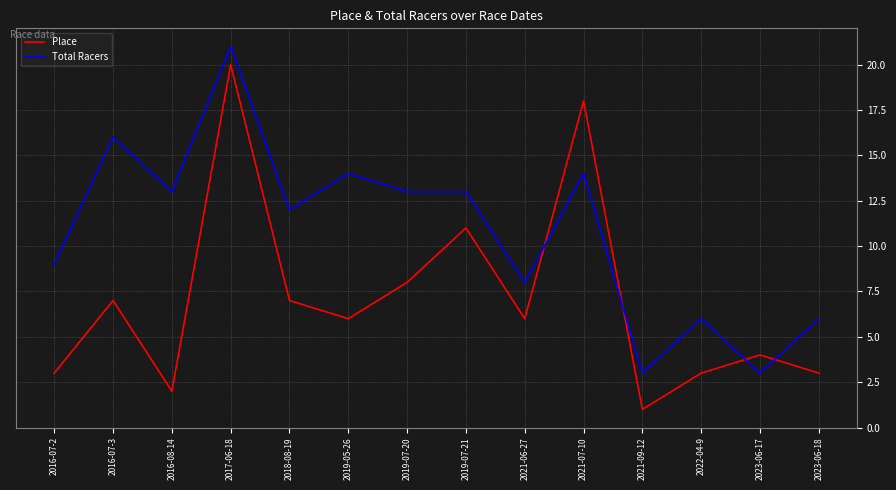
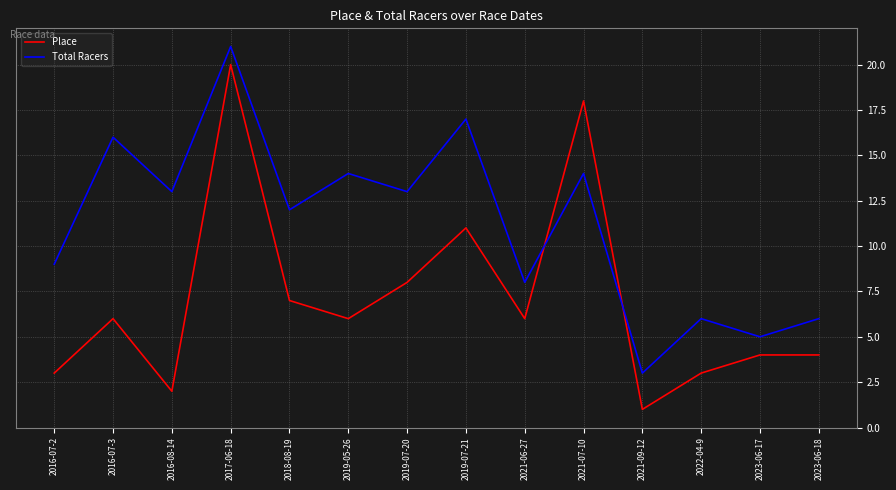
Place, 2016-07-3: 7 -> 6
Total Racers, 2019-07-21: 13 -> 17
Total Racers, 2023-06-17: 3 -> 5
Place, 2023-06-18: 3 -> 4
